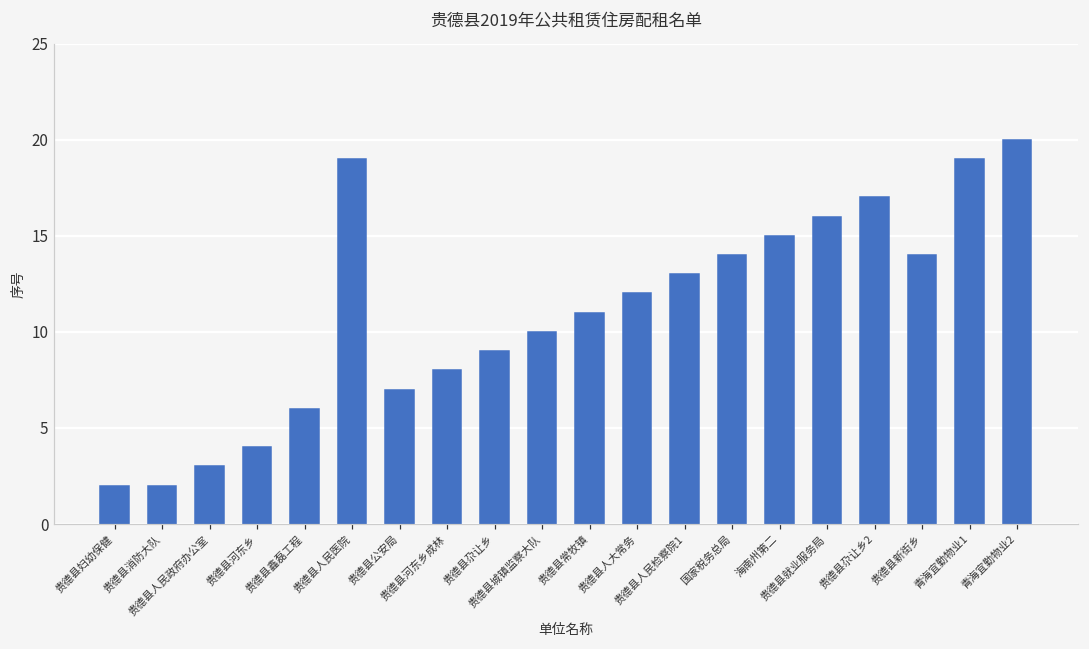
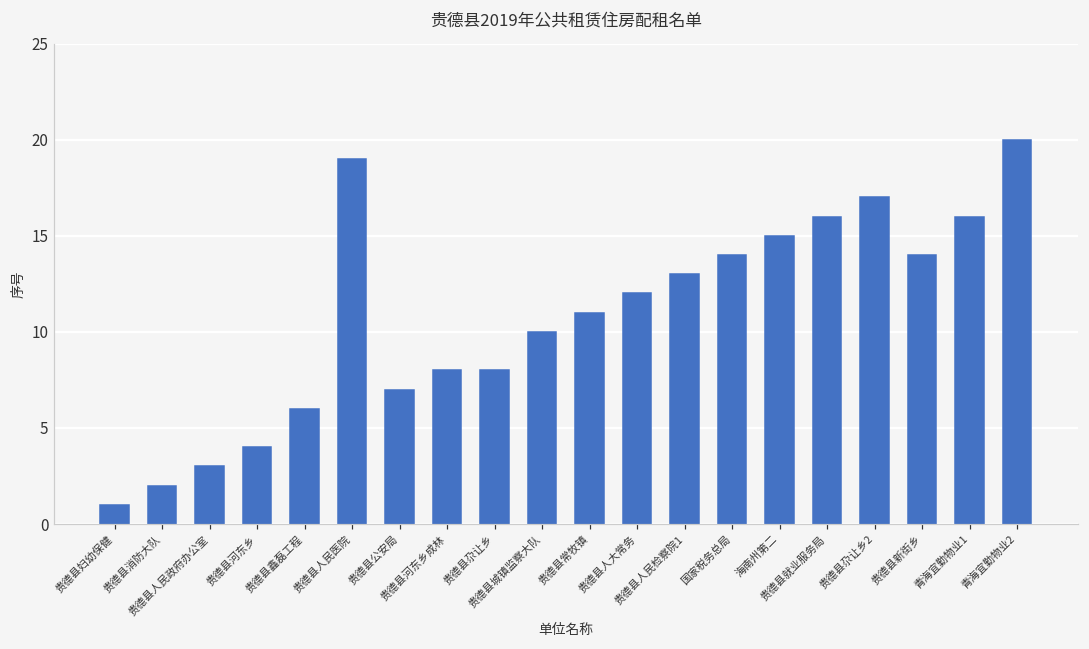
贵德县妇幼保健: 2 -> 1
贵德县尕让乡: 9 -> 8
青海宜勤物业1: 19 -> 16
